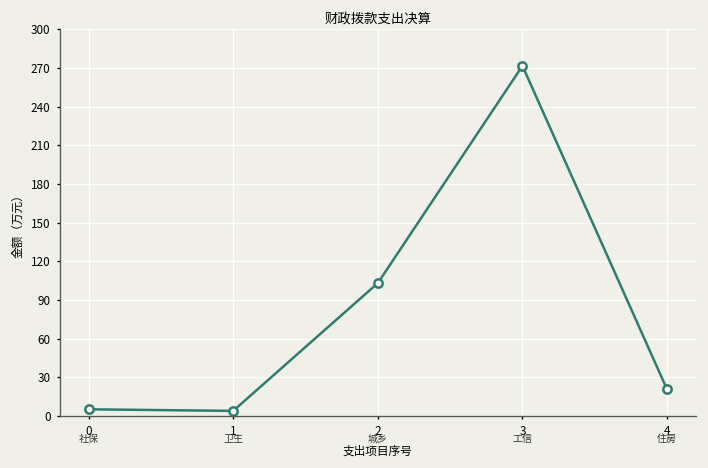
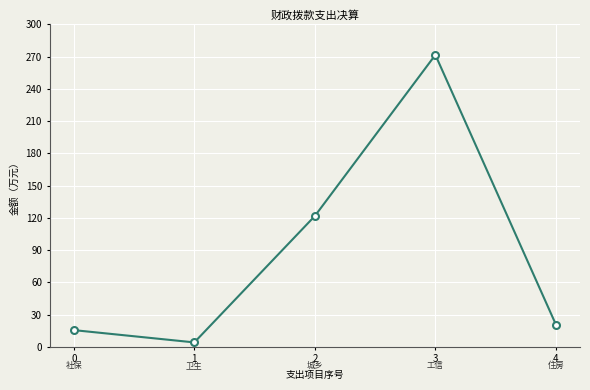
0: 5 -> 16
2: 103 -> 122
